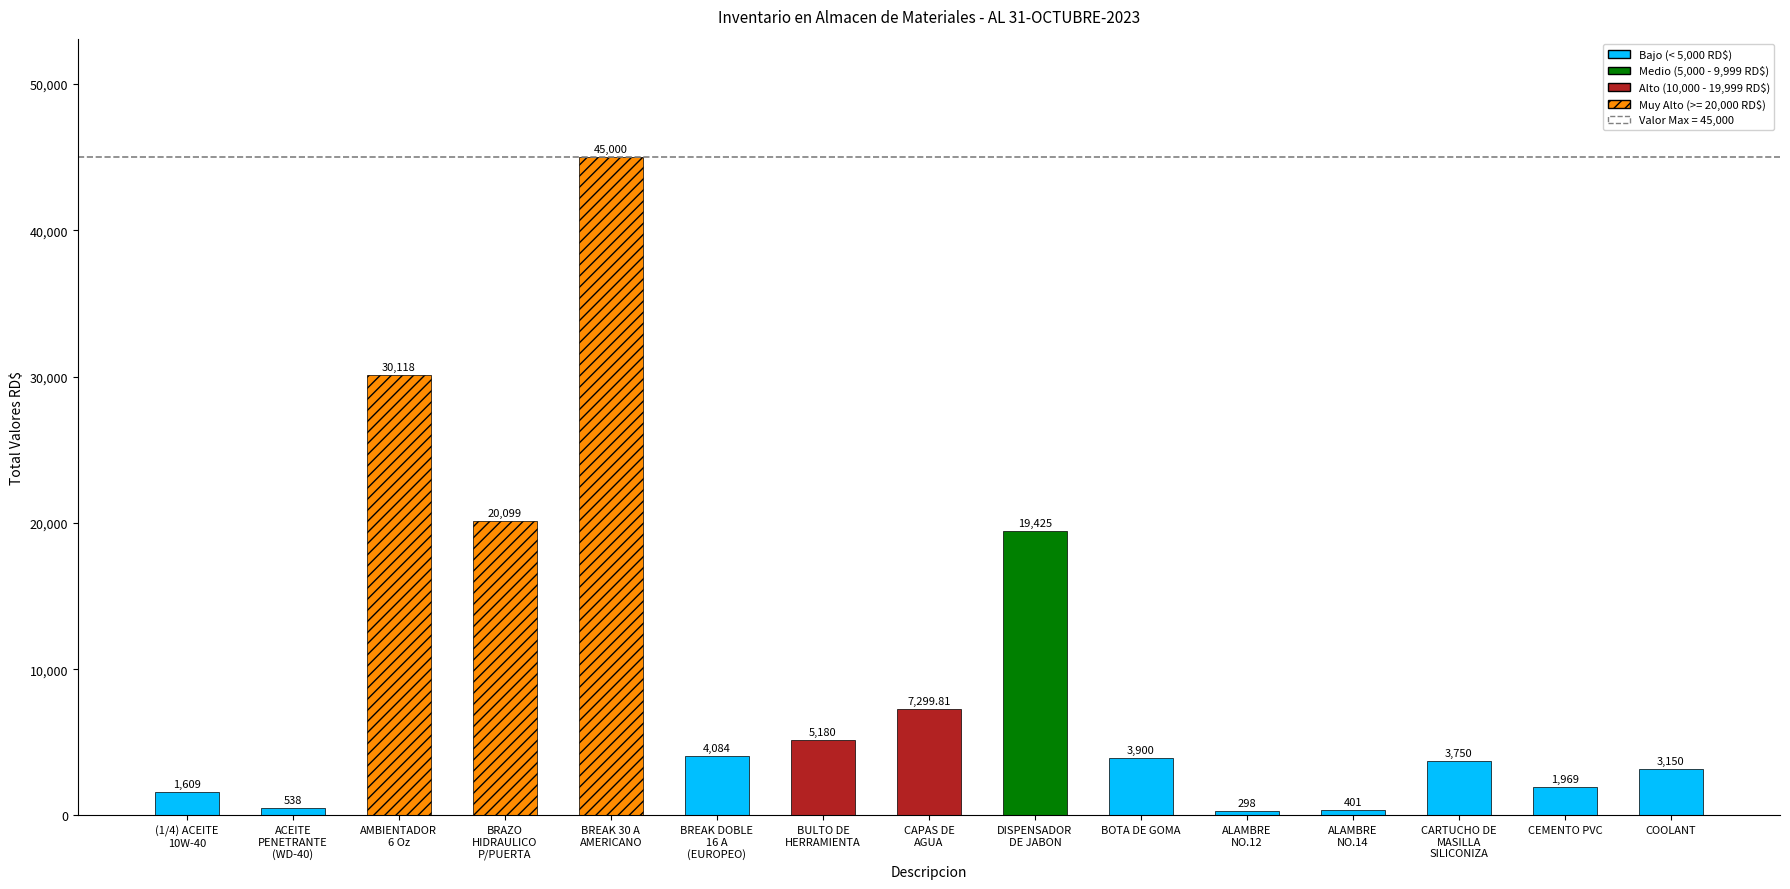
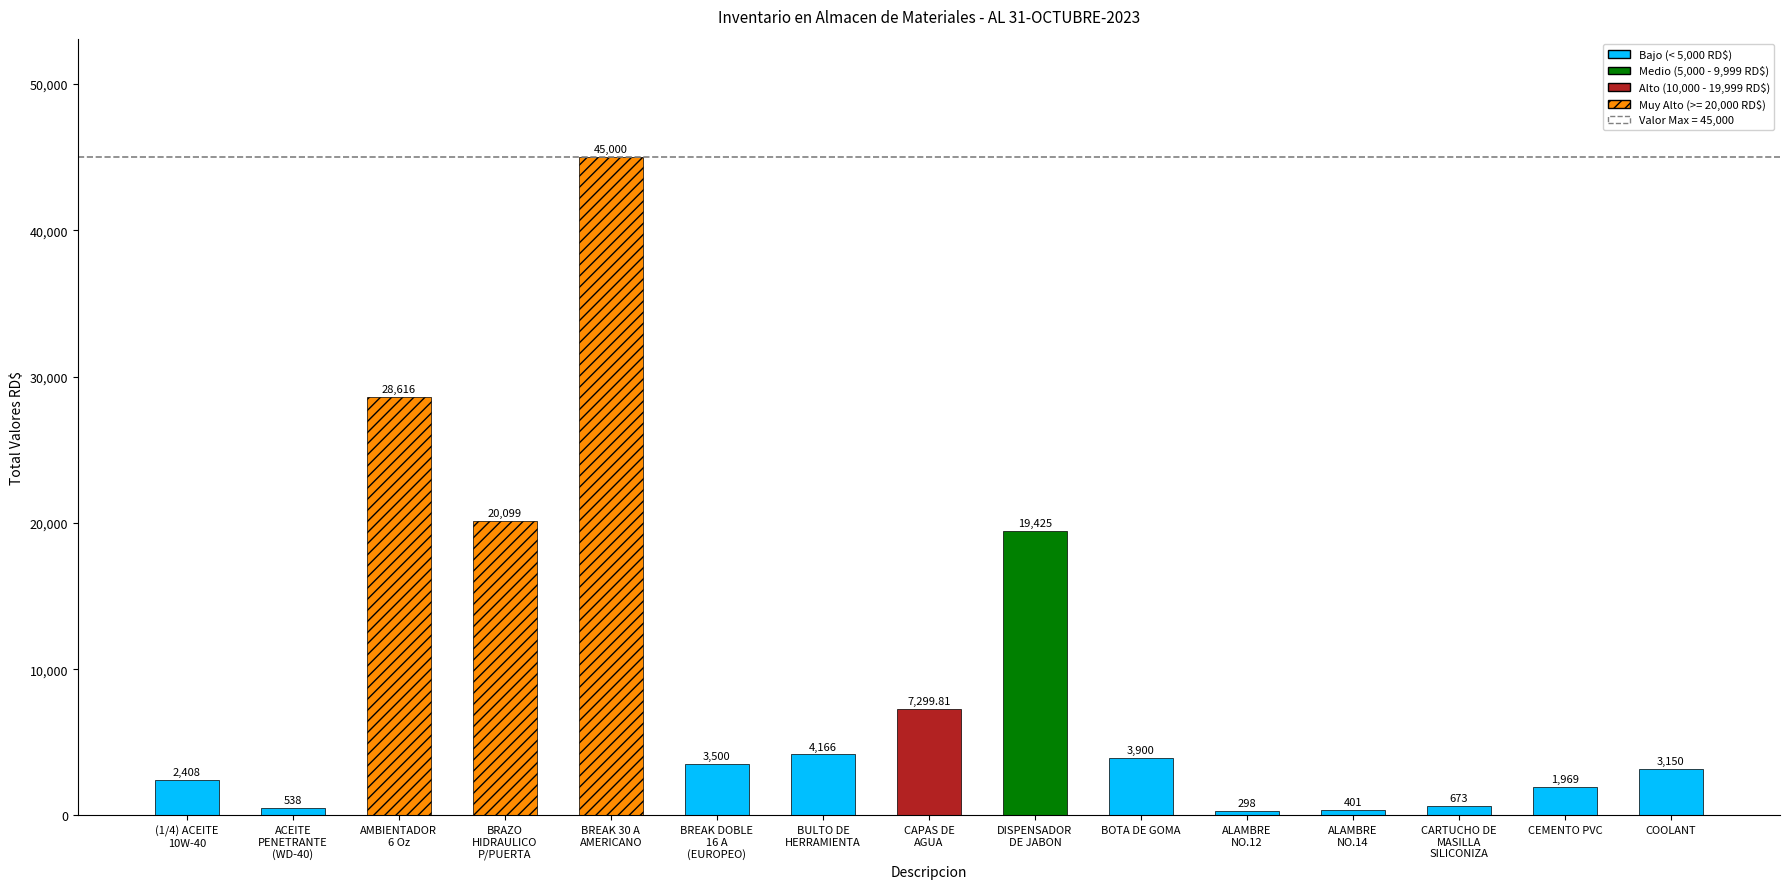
(1/4) ACEITE 10W-40: 1,609 -> 2,408
AMBIENTADOR 6 Oz: 30,118 -> 28,616
BREAK DOBLE 16 A (EUROPEO): 4,084 -> 3,500
BULTO DE HERRAMIENTA: 5,180 -> 4,166
CARTUCHO DE MASILLA SILICONIZA: 3,750 -> 673
